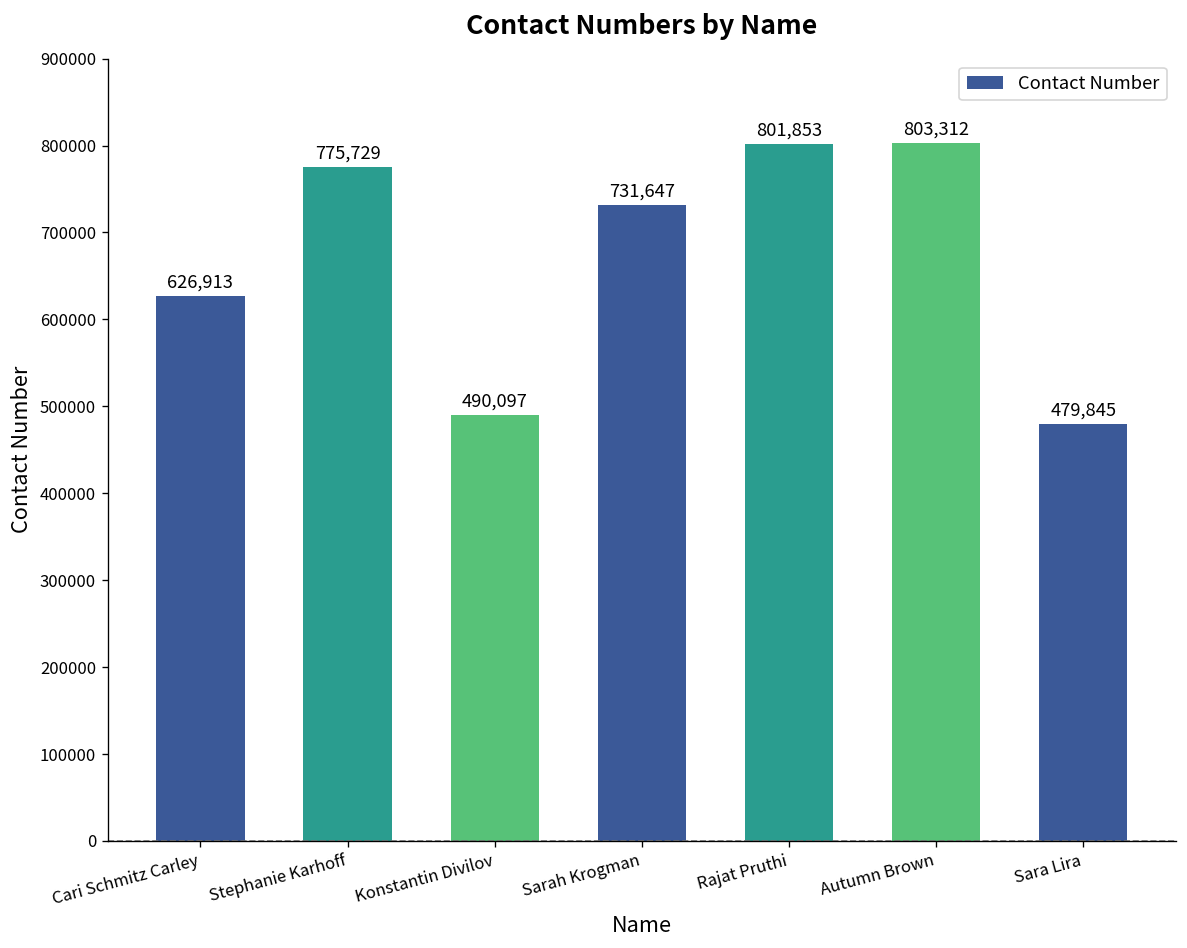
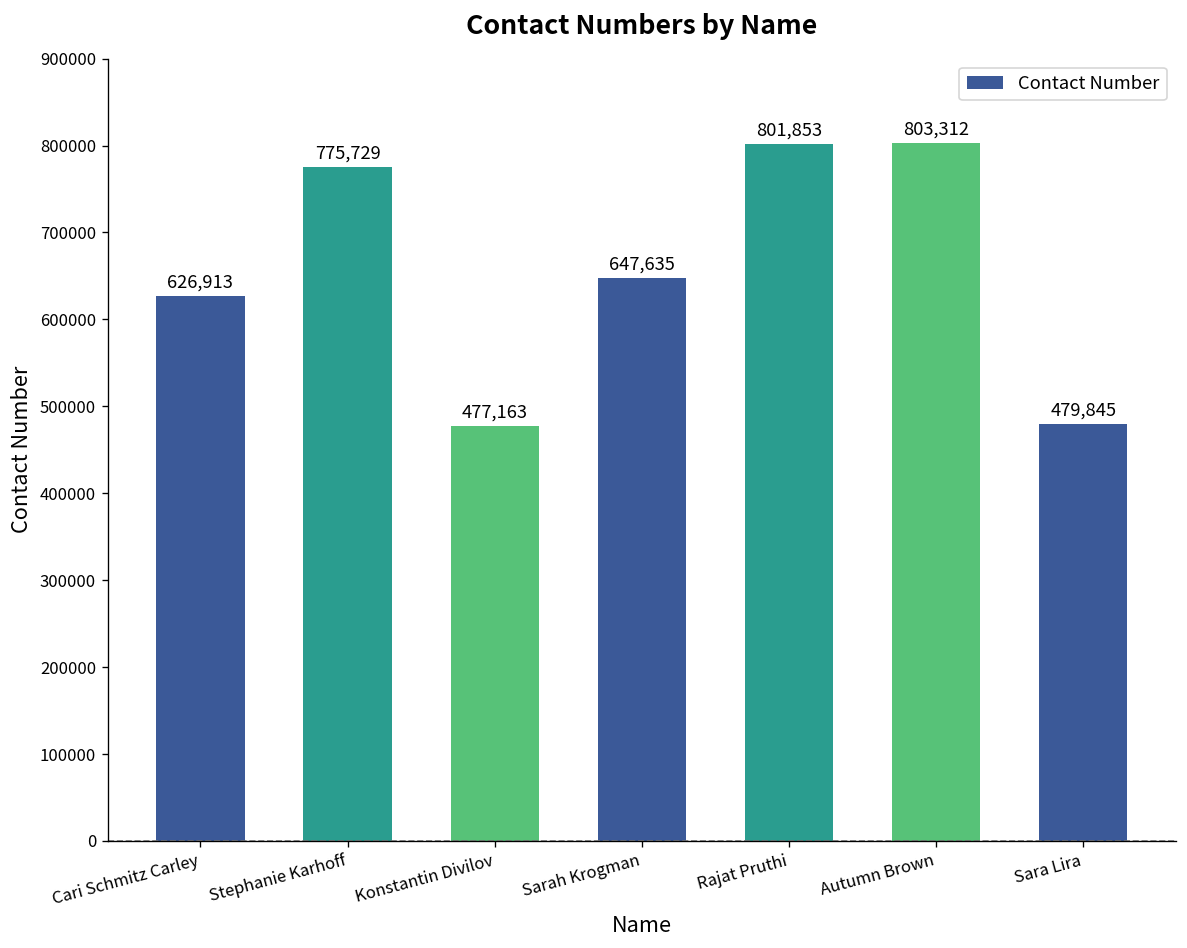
Konstantin Divilov: 490,097 -> 477,163
Sarah Krogman: 731,647 -> 647,635
